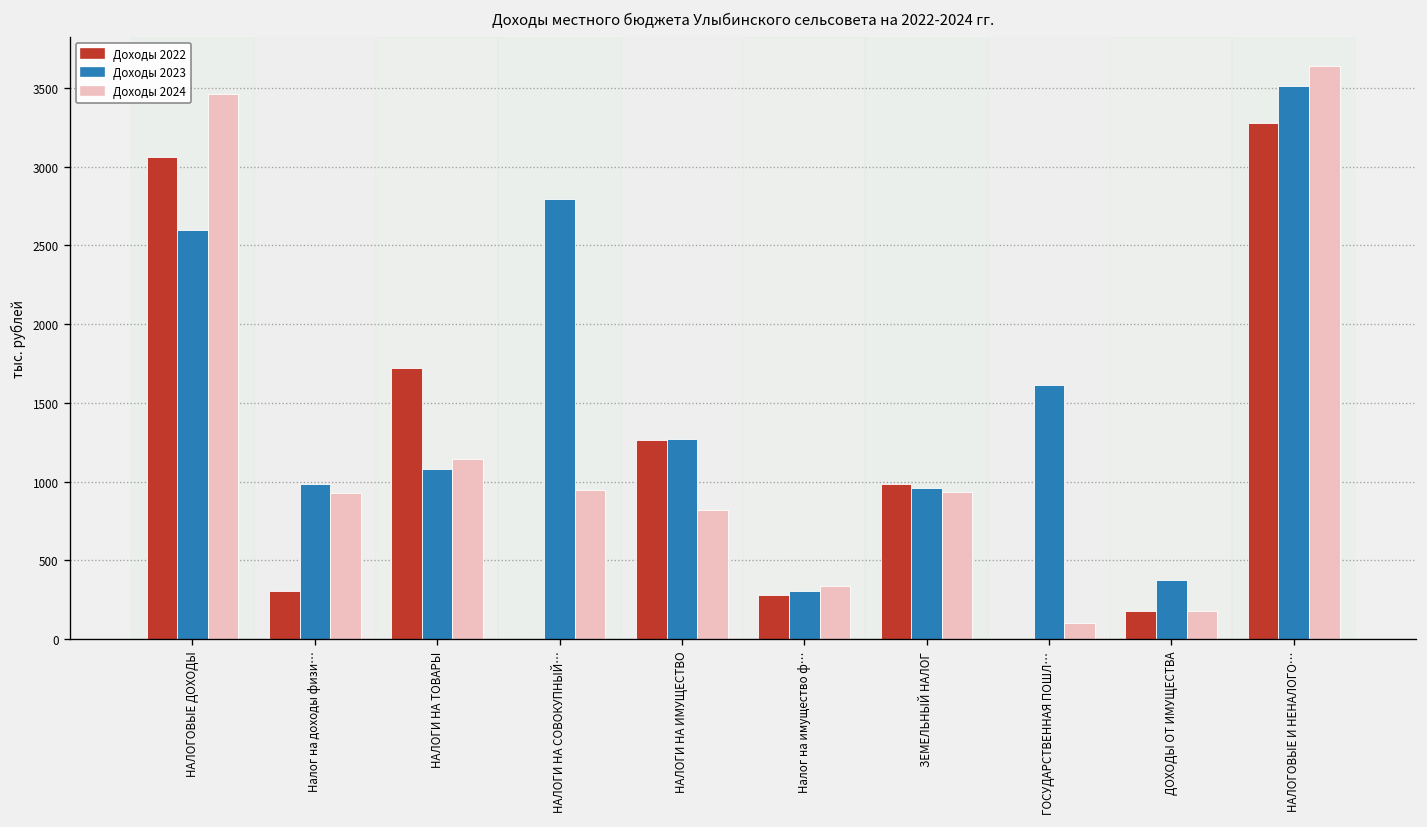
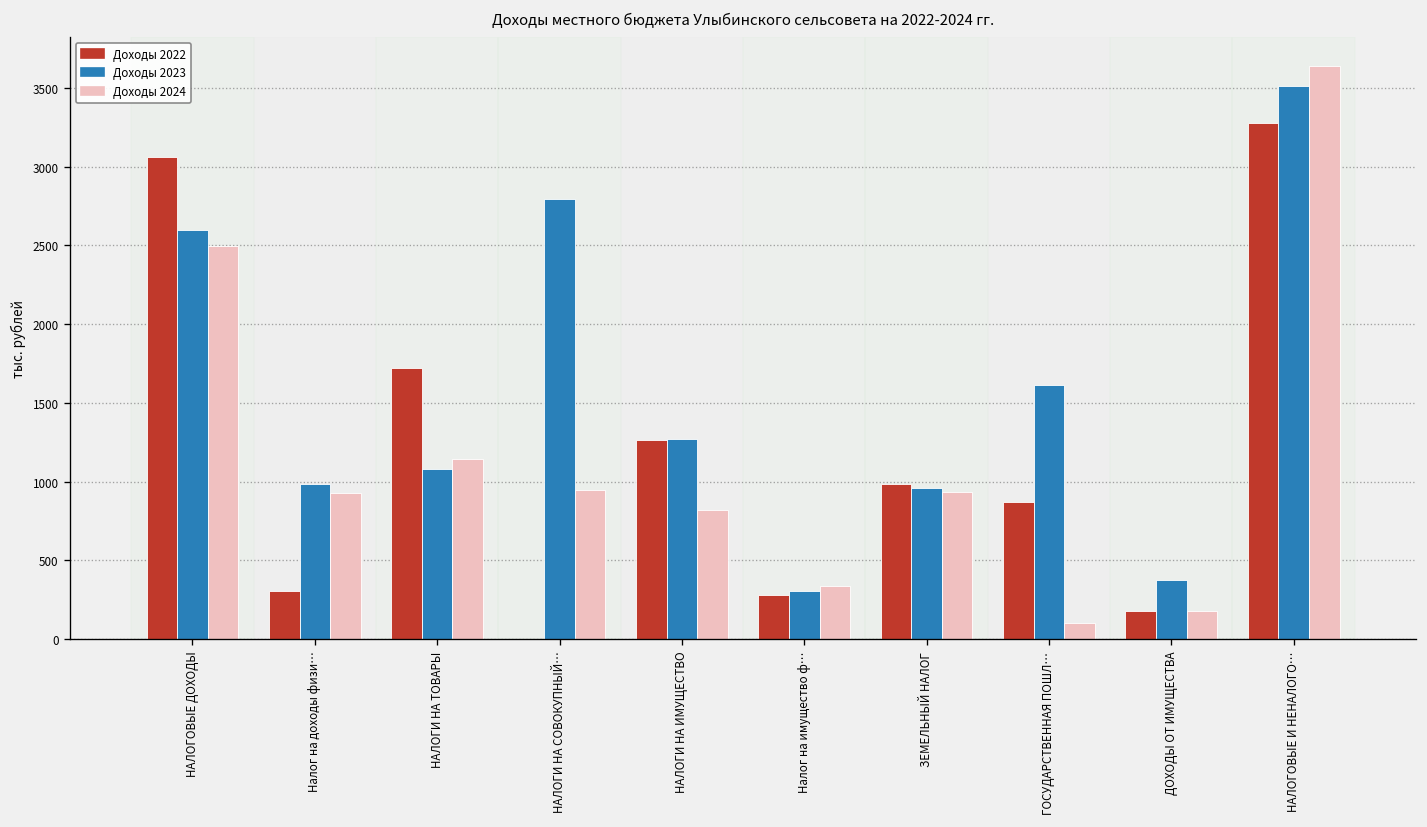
Доходы 2024, НАЛОГОВЫЕ ДОХОДЫ: 3460 -> 2500
Доходы 2022, ГОСУДАРСТВЕННАЯ ПОШЛ…: 0 -> 870
